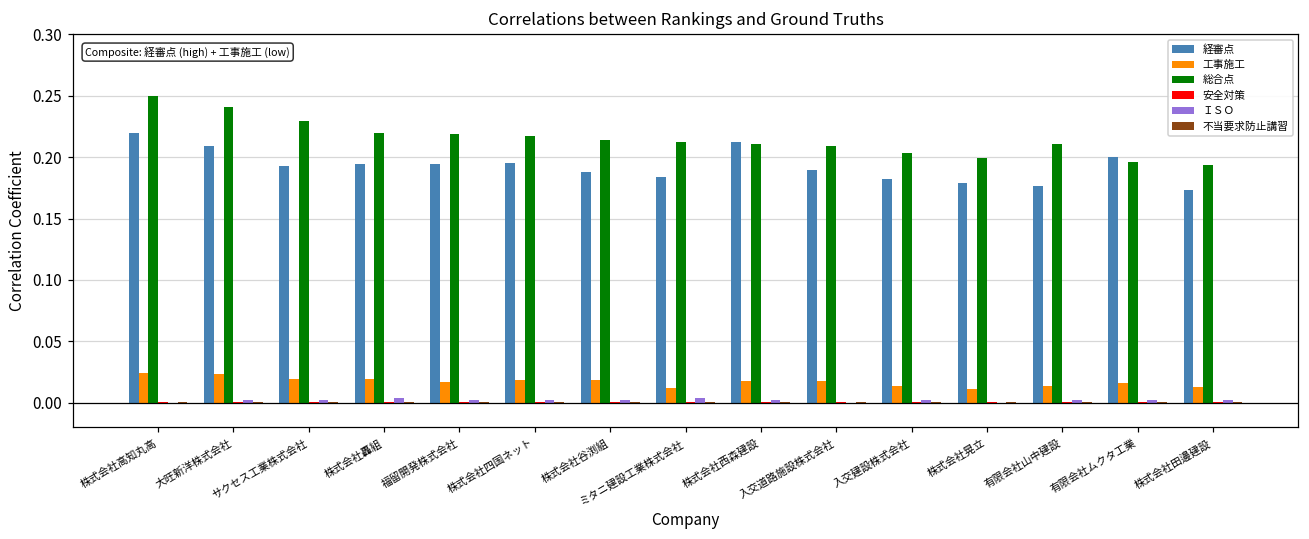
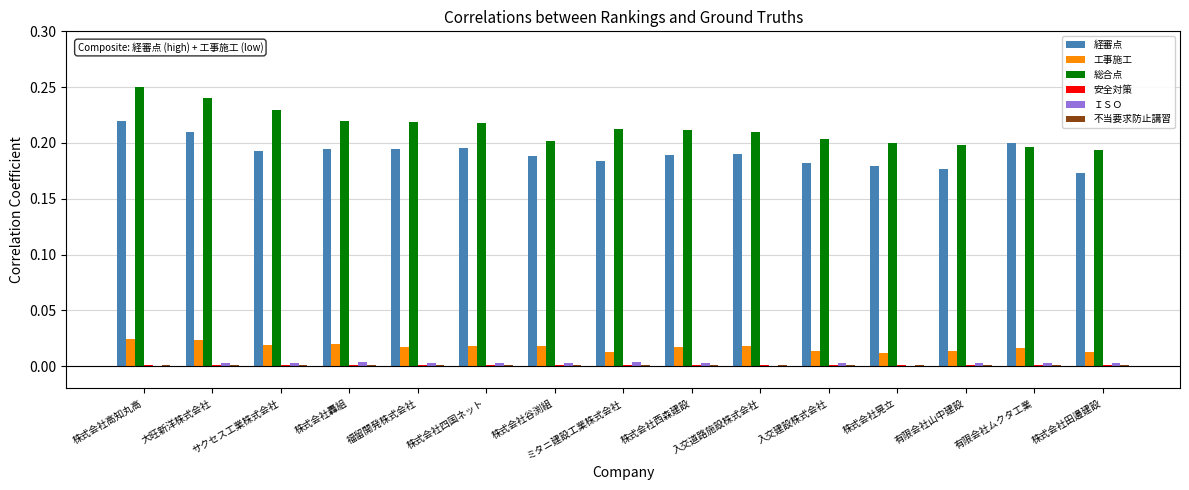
総合点, 株式会社谷渕組: 0.214 -> 0.201
経審点, 株式会社西森建設: 0.212 -> 0.189
総合点, 有限会社山中建設: 0.211 -> 0.198
